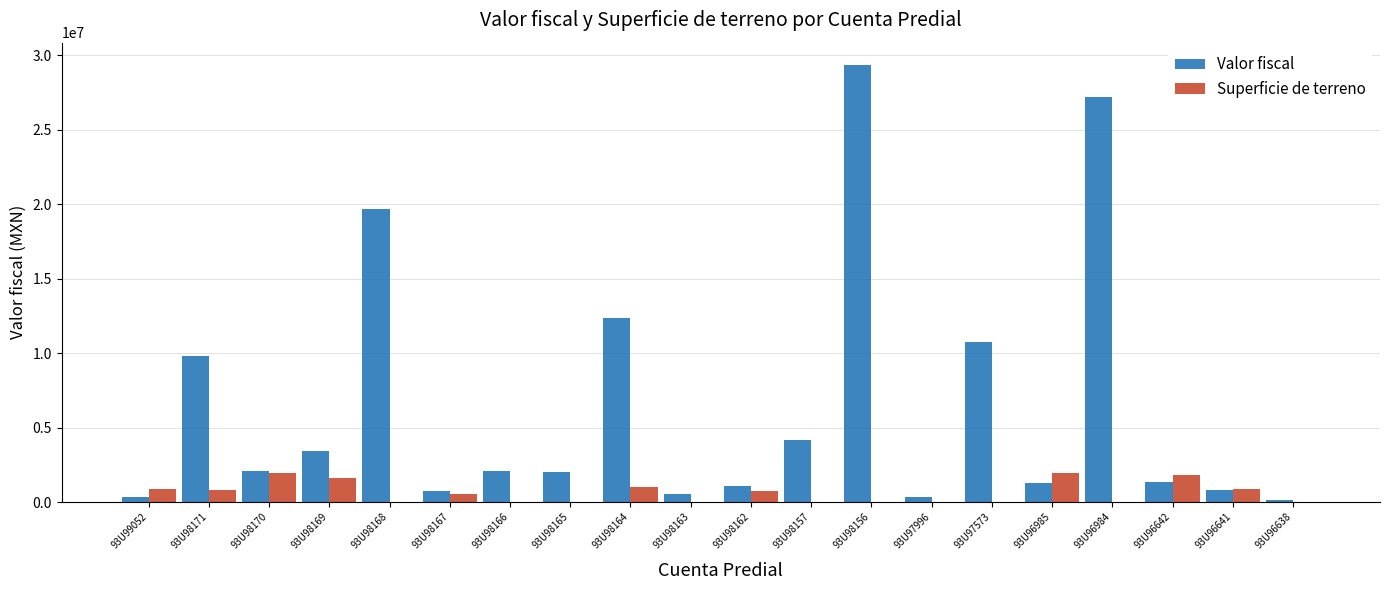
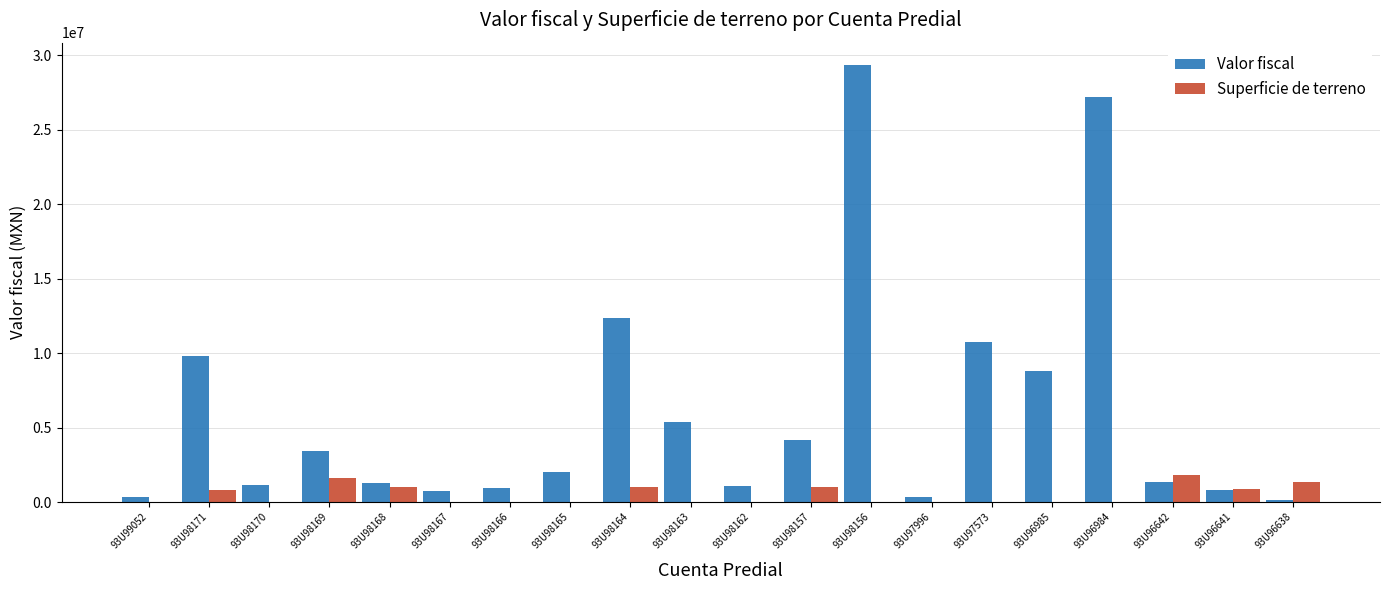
Superficie de terreno, 93U99052: 900000 -> 0
Valor fiscal, 93U98170: 2100000 -> 1100000
Superficie de terreno, 93U98170: 2000000 -> 0
Valor fiscal, 93U98168: 19700000 -> 1300000
Superficie de terreno, 93U98168: 0 -> 1000000
Superficie de terreno, 93U98167: 500000 -> 0
Valor fiscal, 93U98166: 2100000 -> 900000
Valor fiscal, 93U98163: 500000 -> 5400000
Superficie de terreno, 93U98162: 700000 -> 0
Superficie de terreno, 93U98157: 0 -> 1000000
Valor fiscal, 93U96985: 1300000 -> 8800000
Superficie de terreno, 93U96985: 1900000 -> 0
Superficie de terreno, 93U96638: 0 -> 1300000
